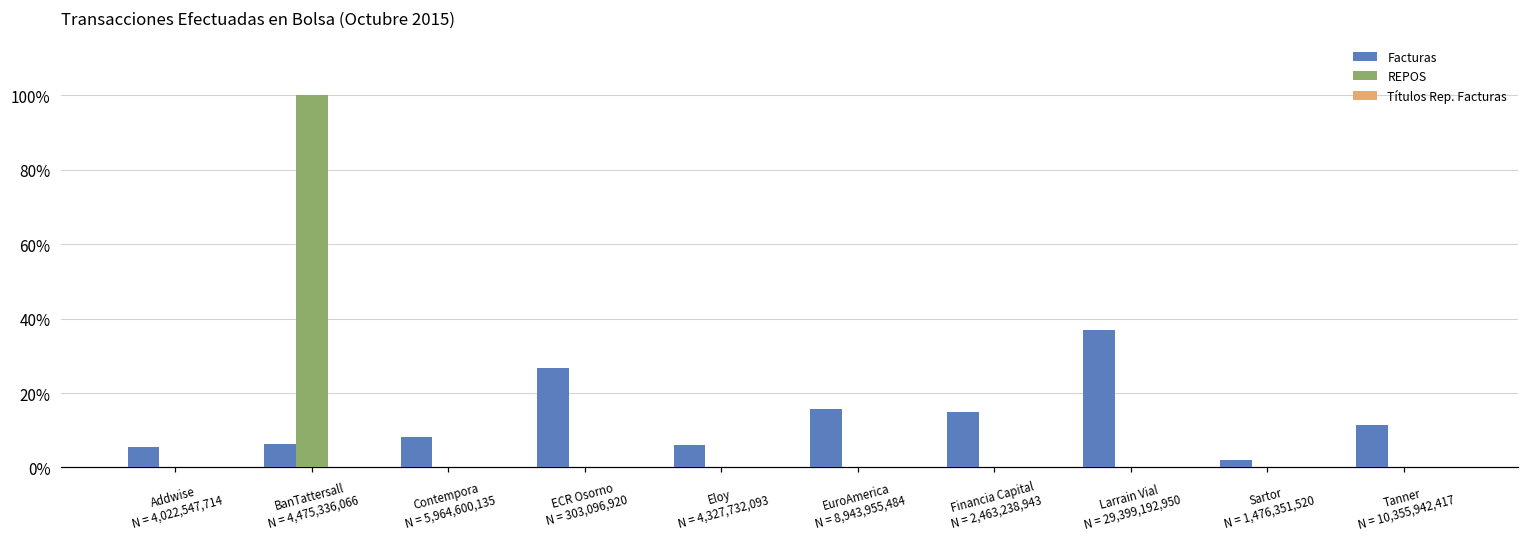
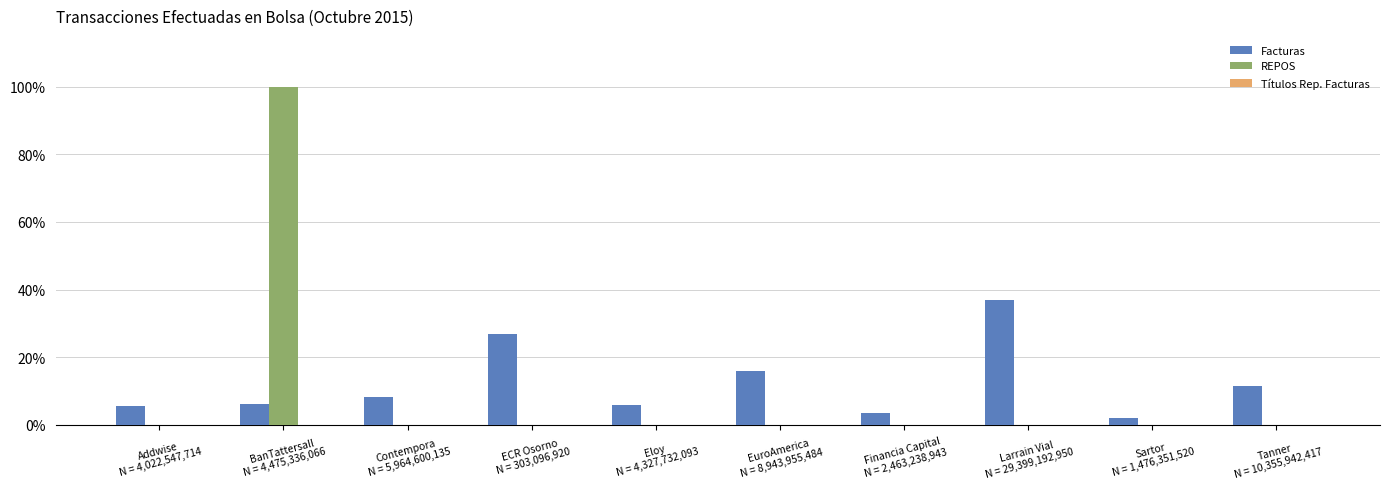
Facturas, Financia Capital N = 2,463,238,943: 15% -> 3%
